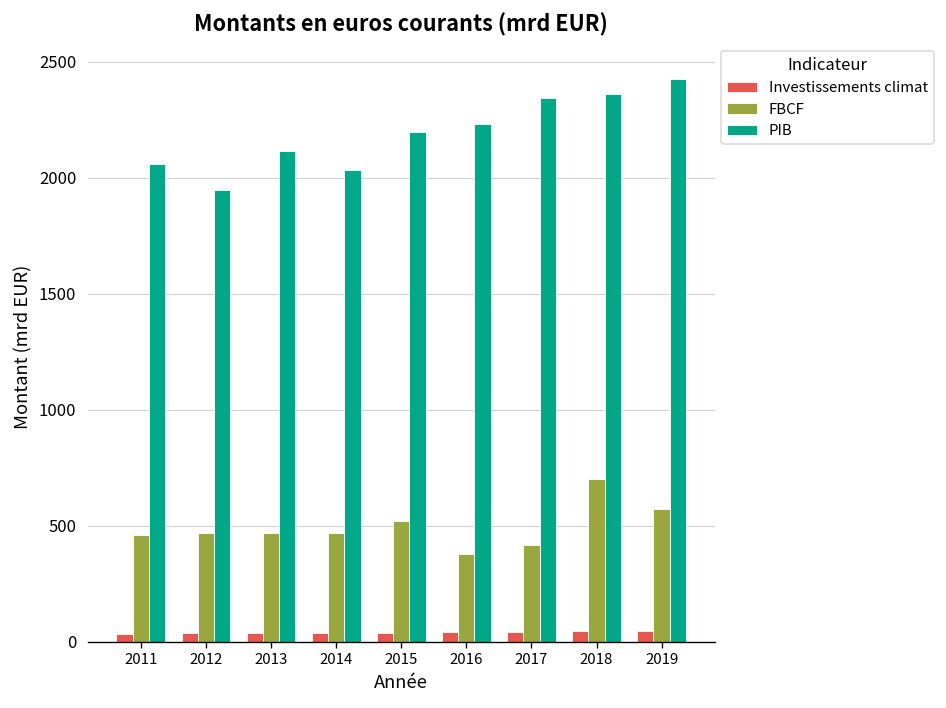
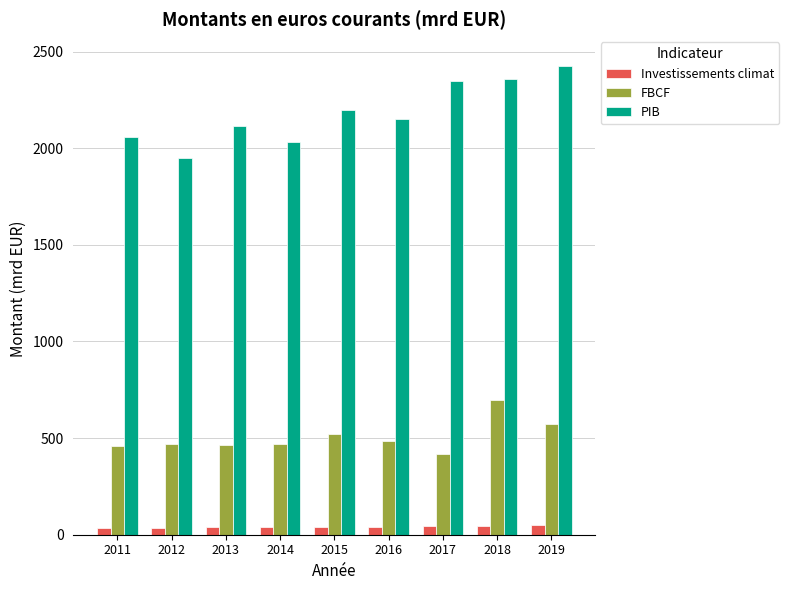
FBCF, 2016: 380 -> 490
PIB, 2016: 2230 -> 2150
